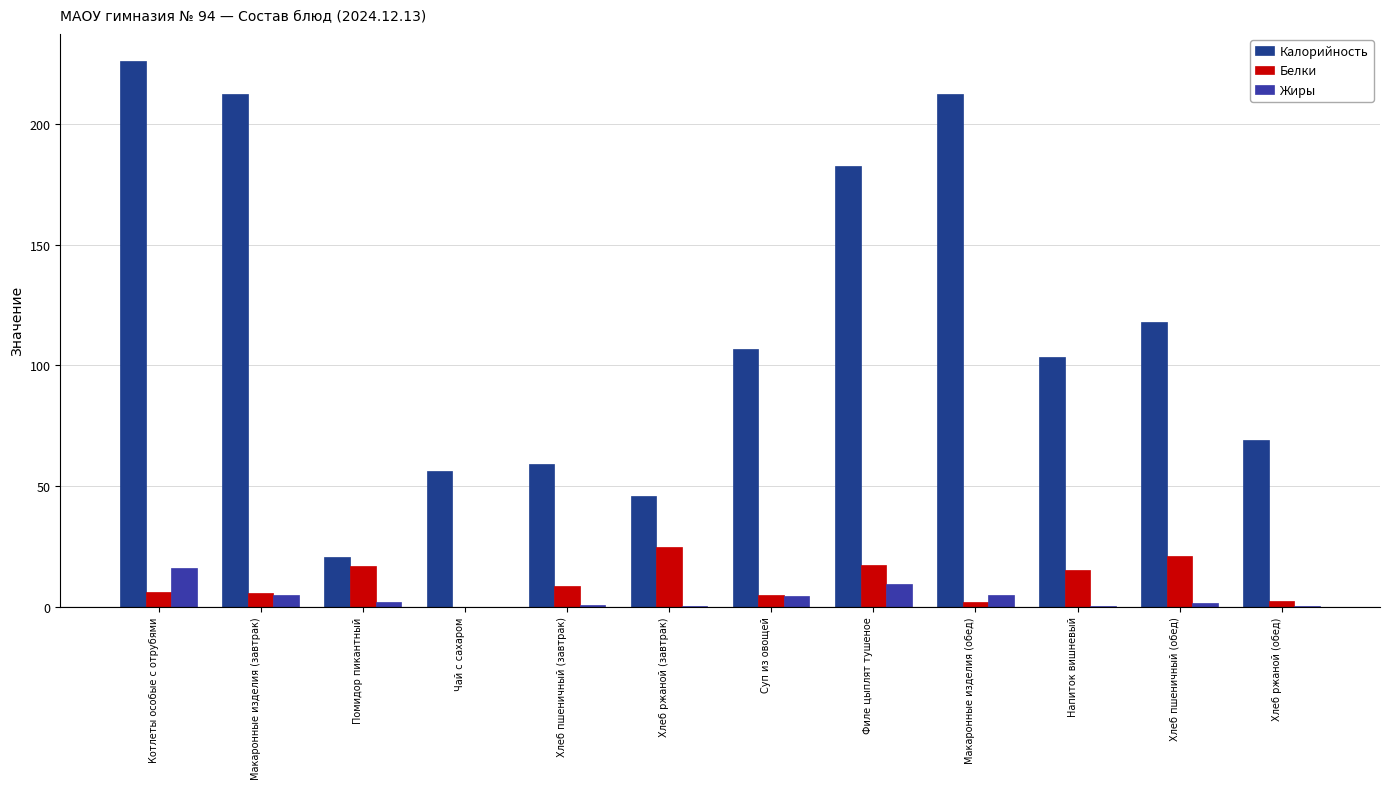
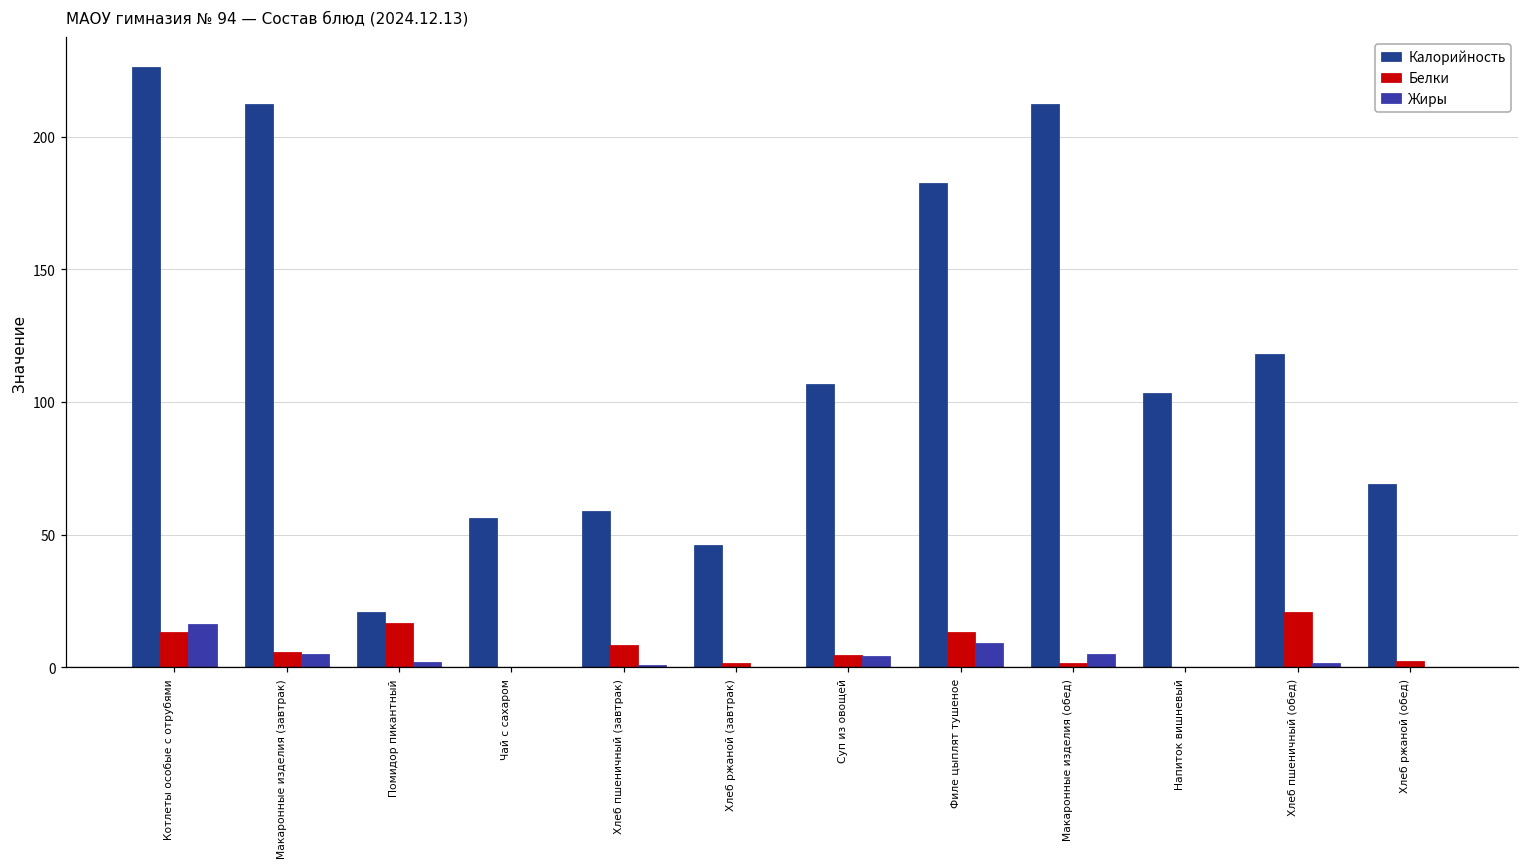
Белки, Котлеты особые с отрубями: 6 -> 13
Белки, Хлеб ржаной (завтрак): 25 -> 2
Белки, Филе цыплят тушеное: 17 -> 14
Белки, Напиток вишневый: 15 -> 0
